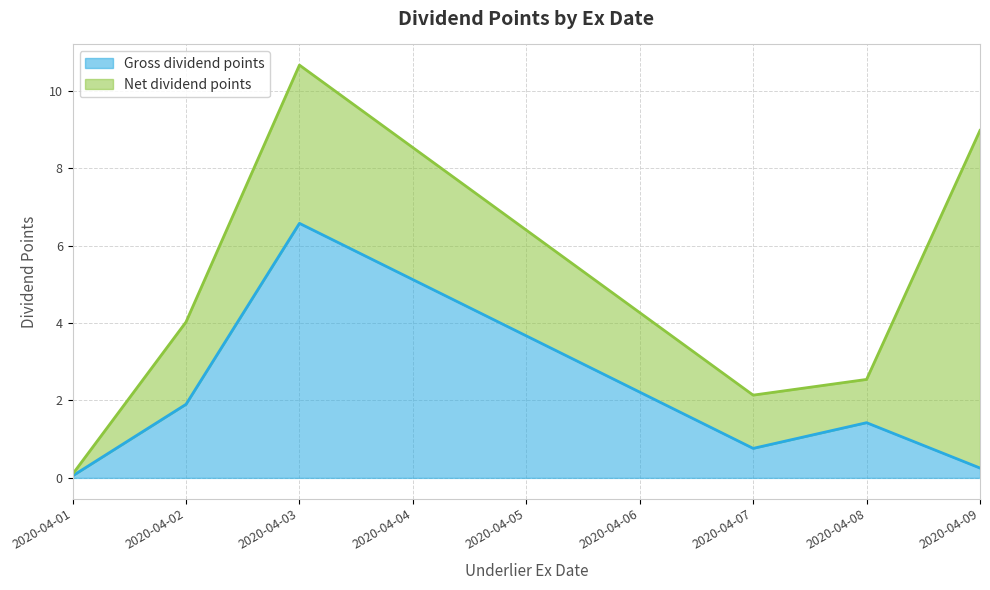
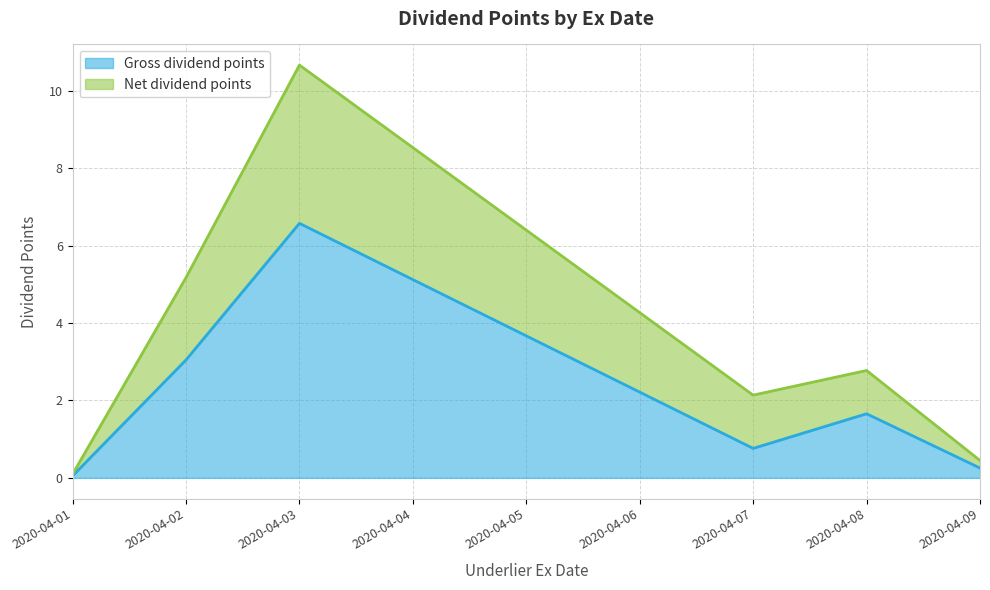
Gross dividend points, 2020-04-02: 1.9 -> 3.0
Gross dividend points, 2020-04-08: 1.4 -> 1.7
Net dividend points, 2020-04-09: 8.7 -> 0.2
